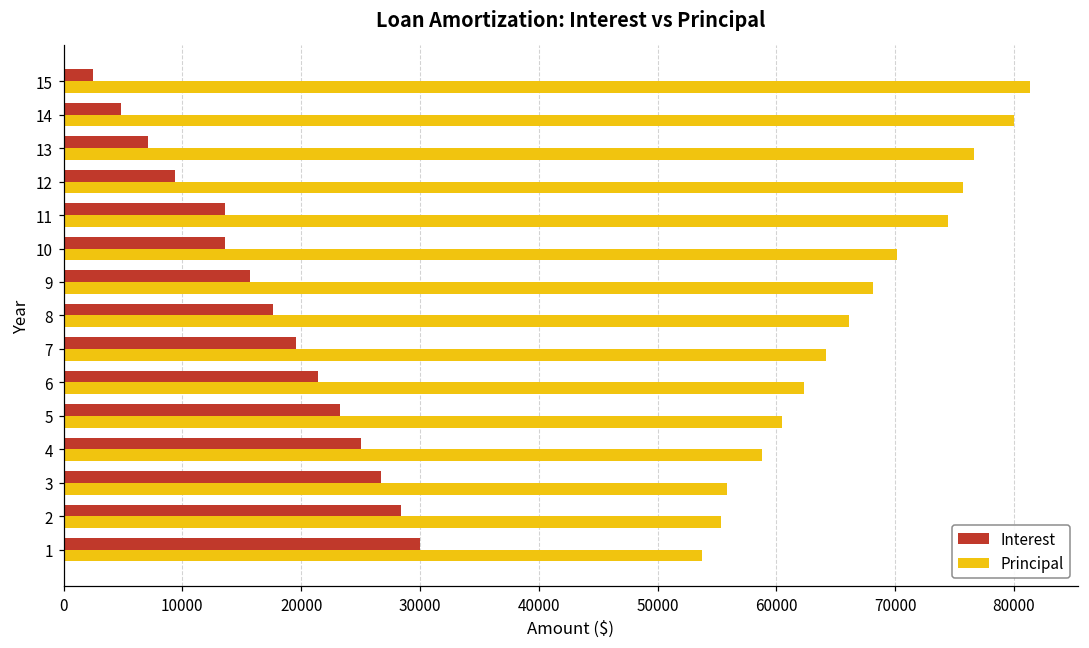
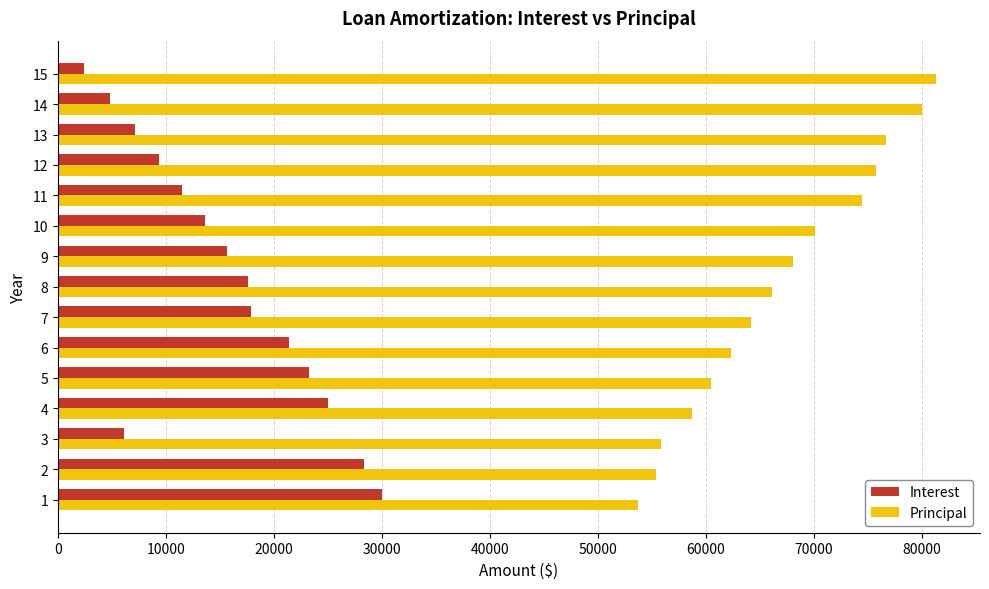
Interest, 11: 13600 -> 11500
Interest, 7: 19600 -> 17900
Interest, 3: 26700 -> 6200
